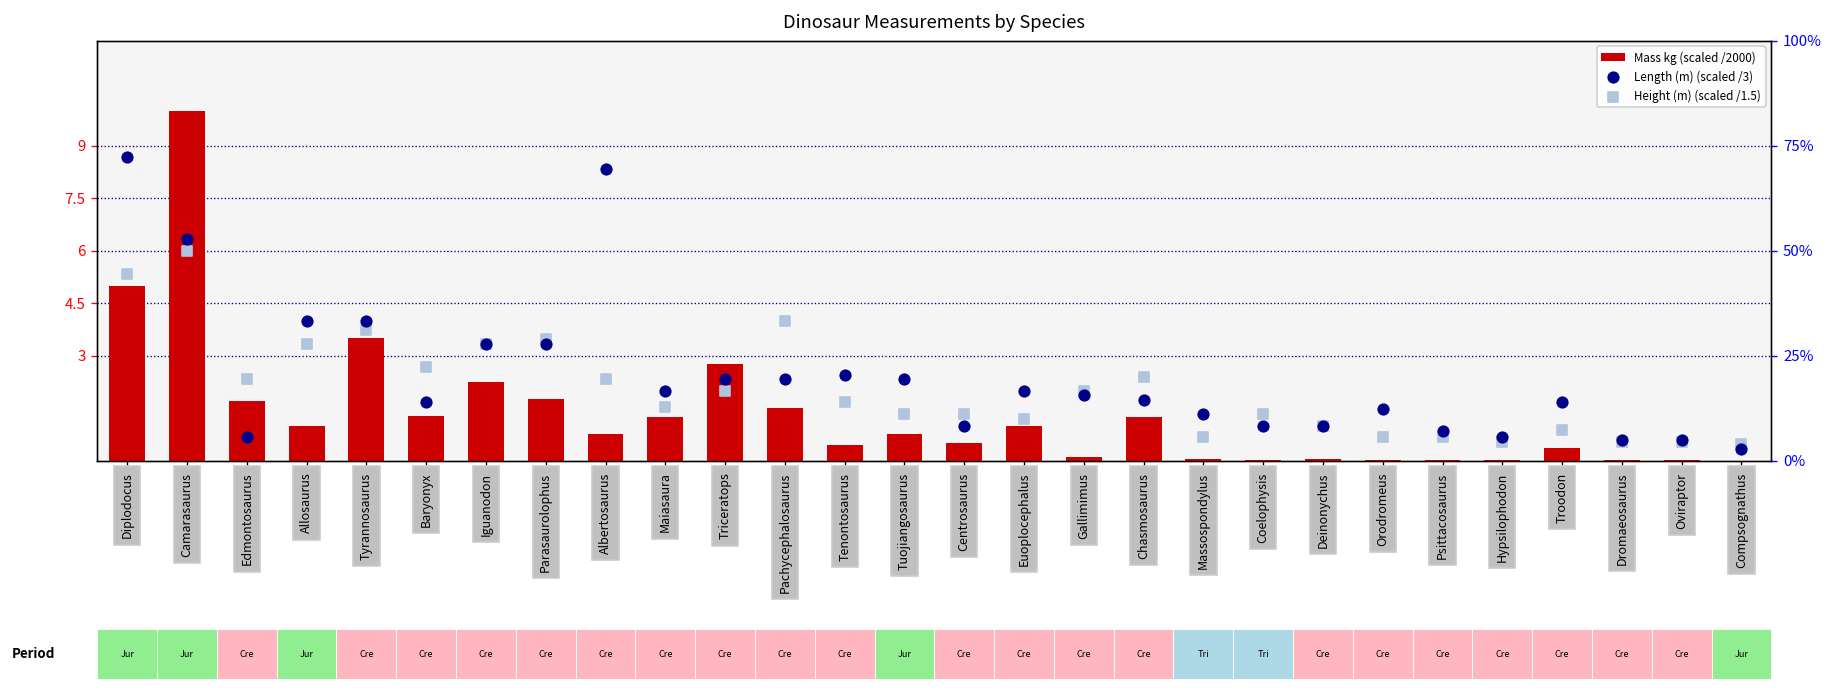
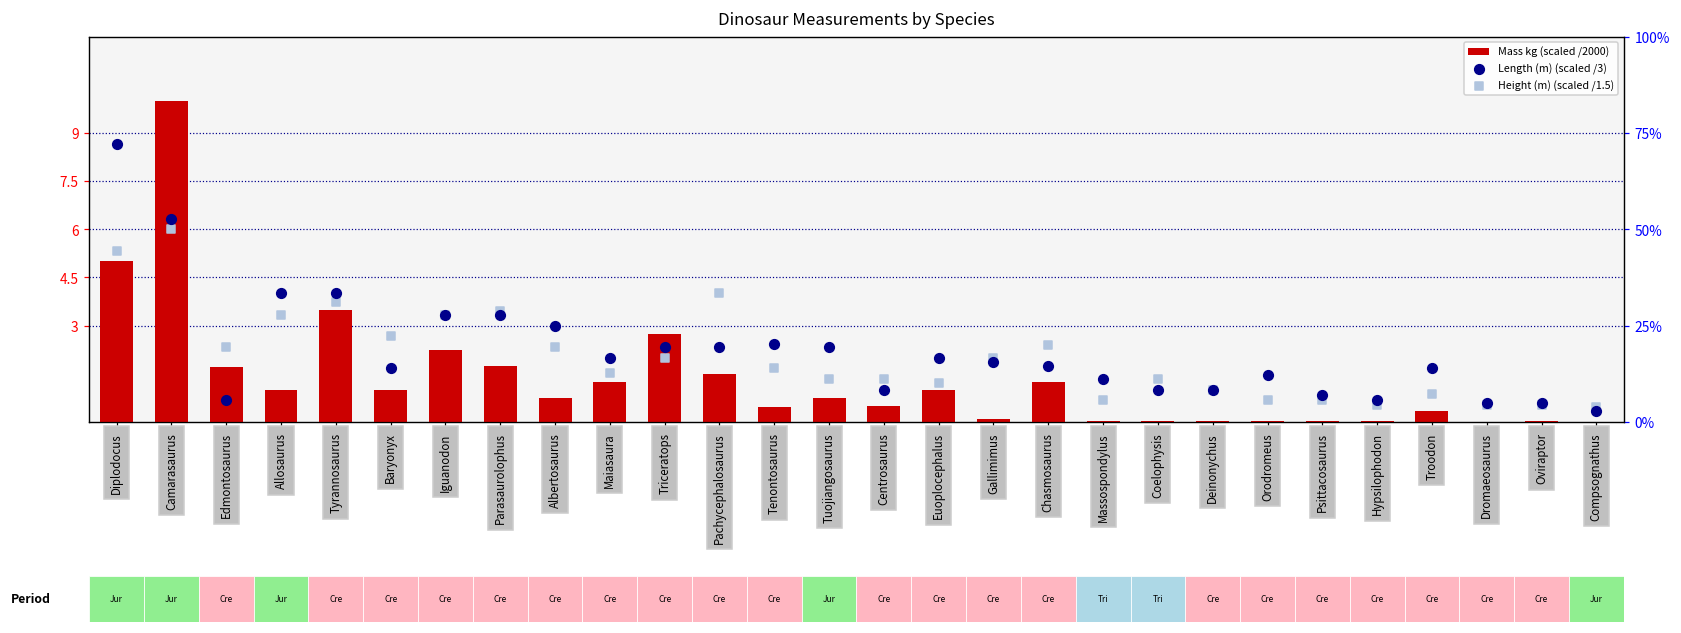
Mass kg (scaled /2000), Baryonyx: 1.3 -> 1.0
Length (m) (scaled /3), Albertosaurus: 69% -> 25%
